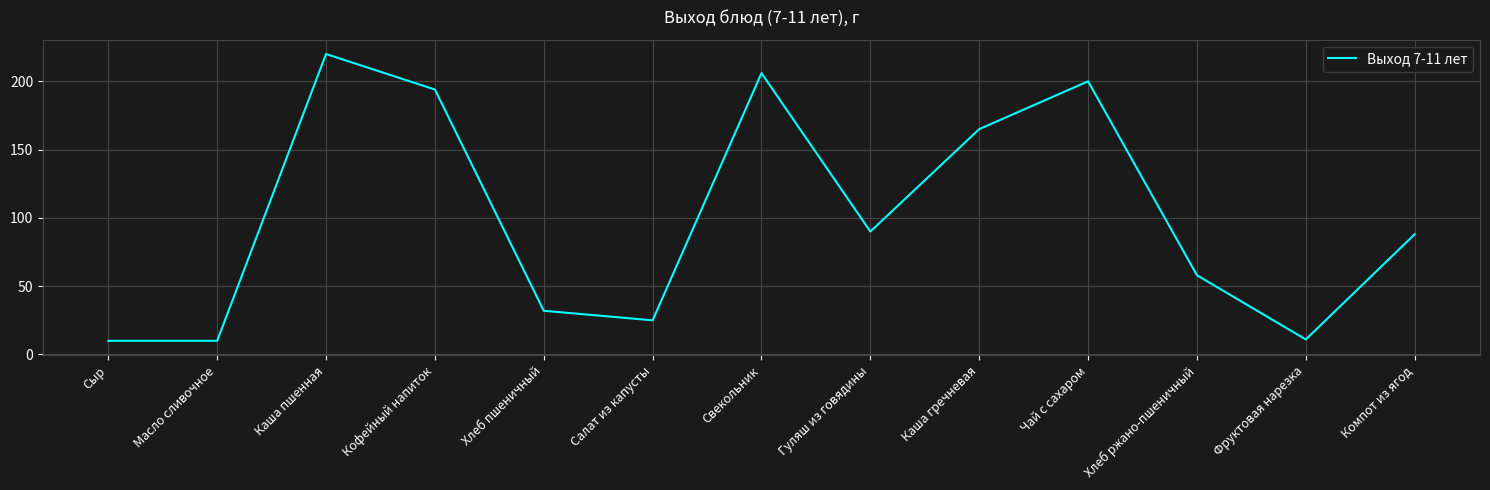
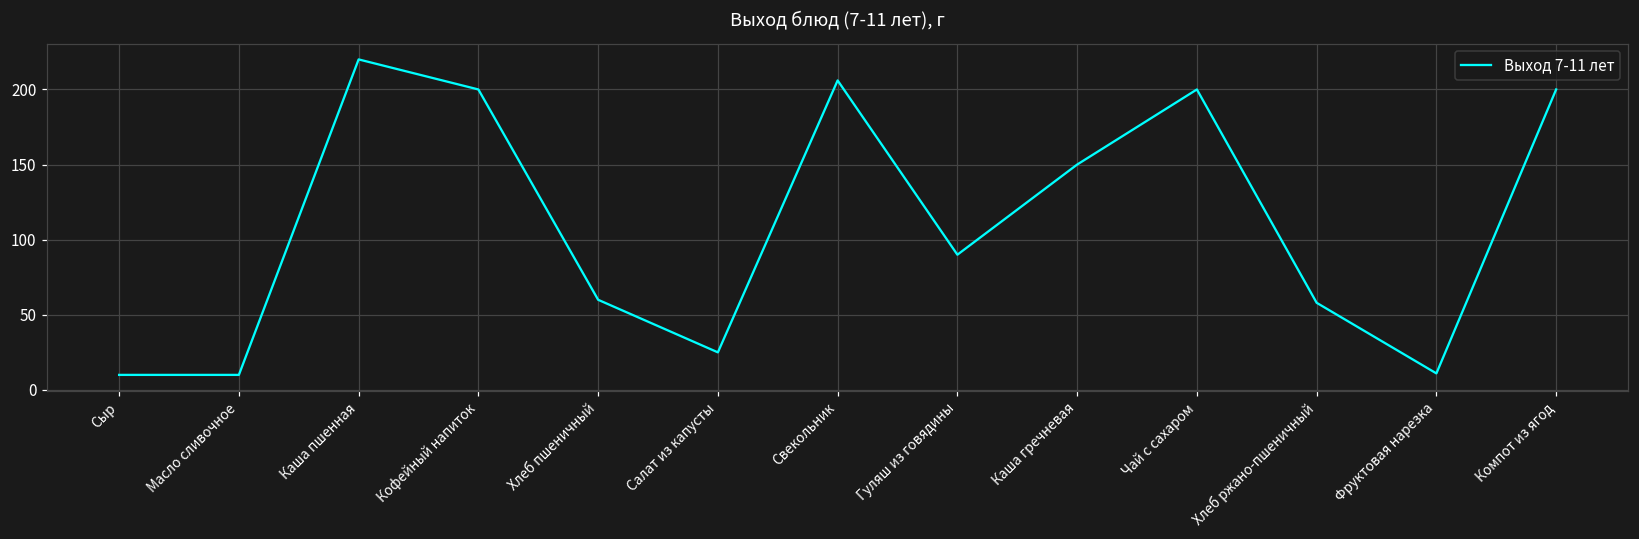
Кофейный напиток: 194 -> 200
Хлеб пшеничный: 32 -> 60
Каша гречневая: 165 -> 150
Компот из ягод: 88 -> 200
